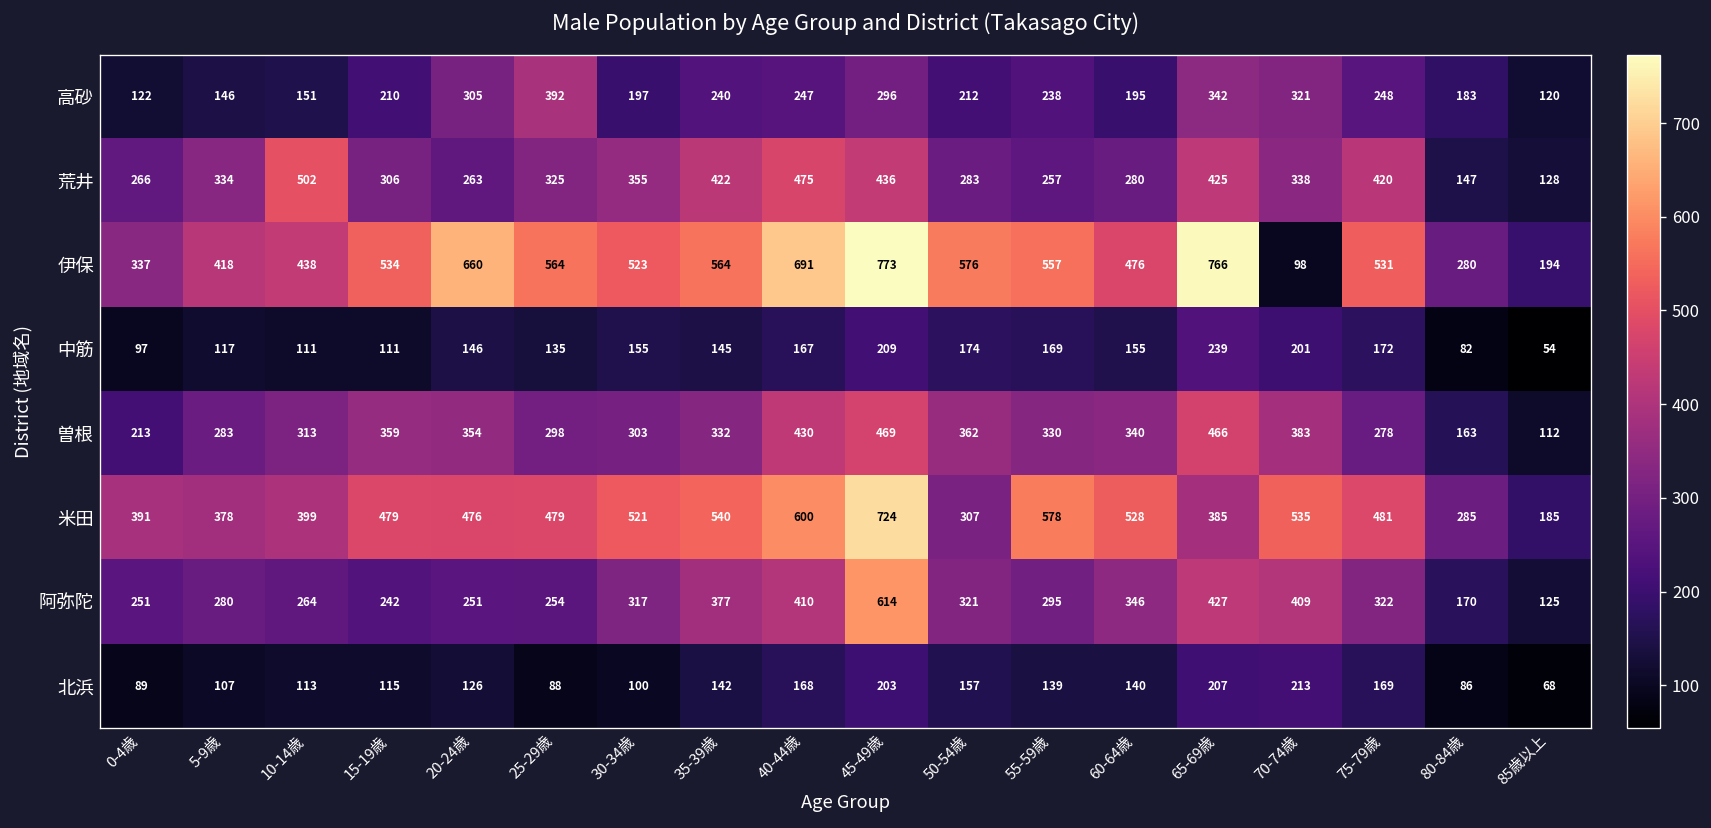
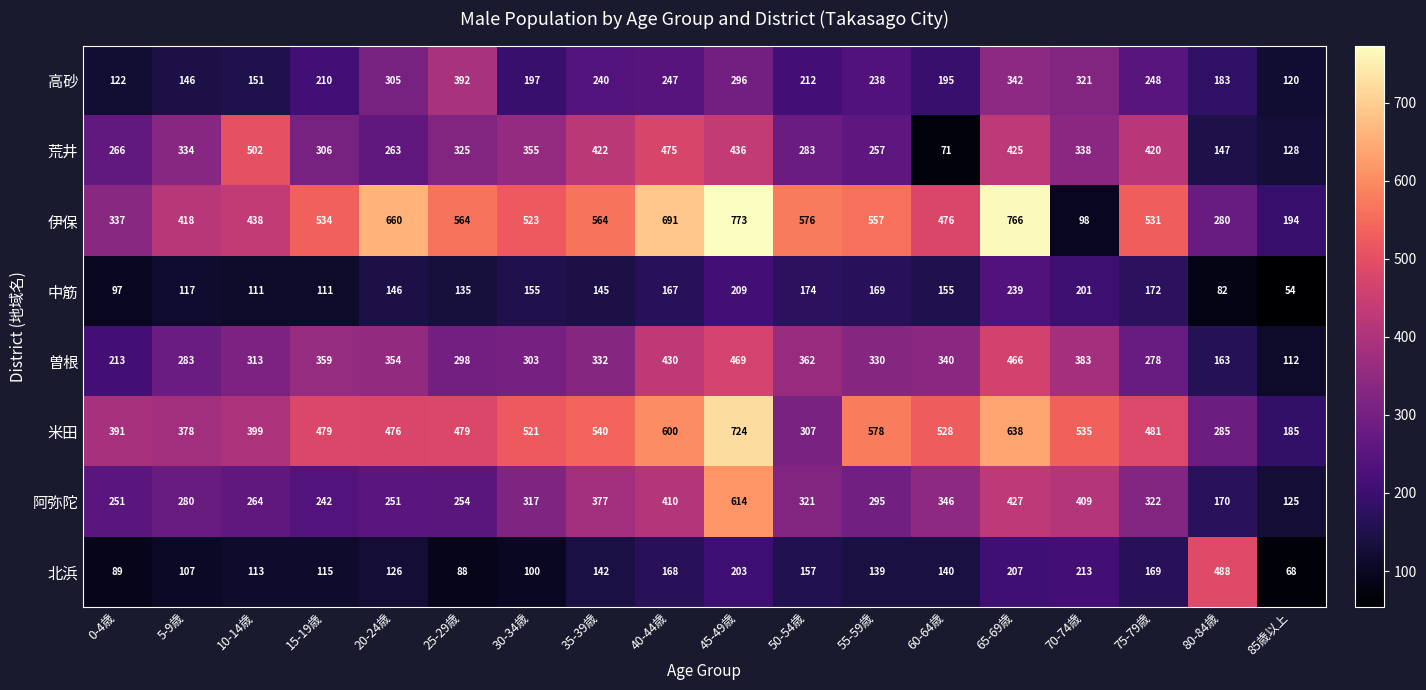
荒井, 60-64歳: 280 -> 71
米田, 65-69歳: 385 -> 638
北浜, 80-84歳: 86 -> 488
